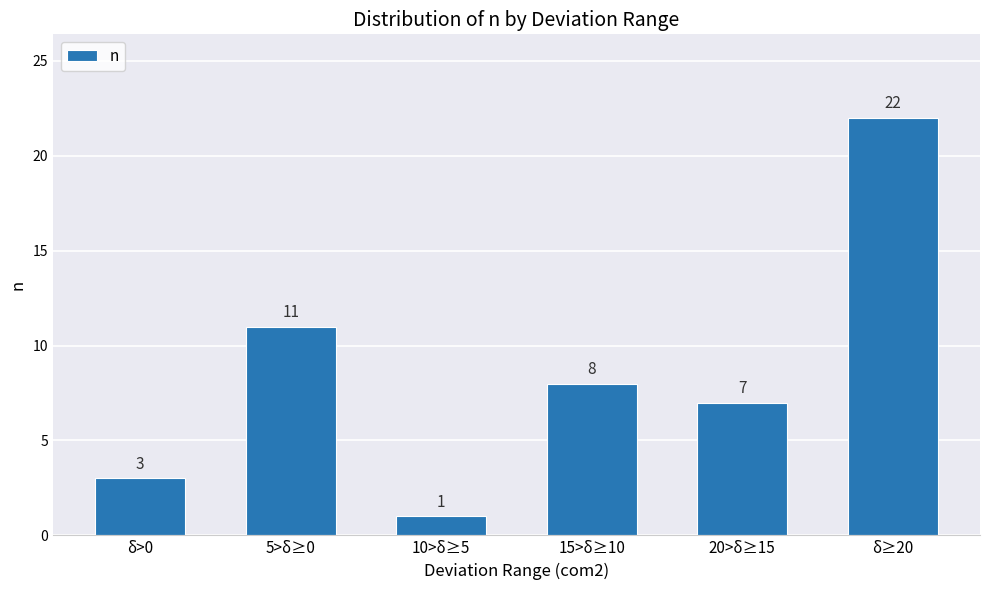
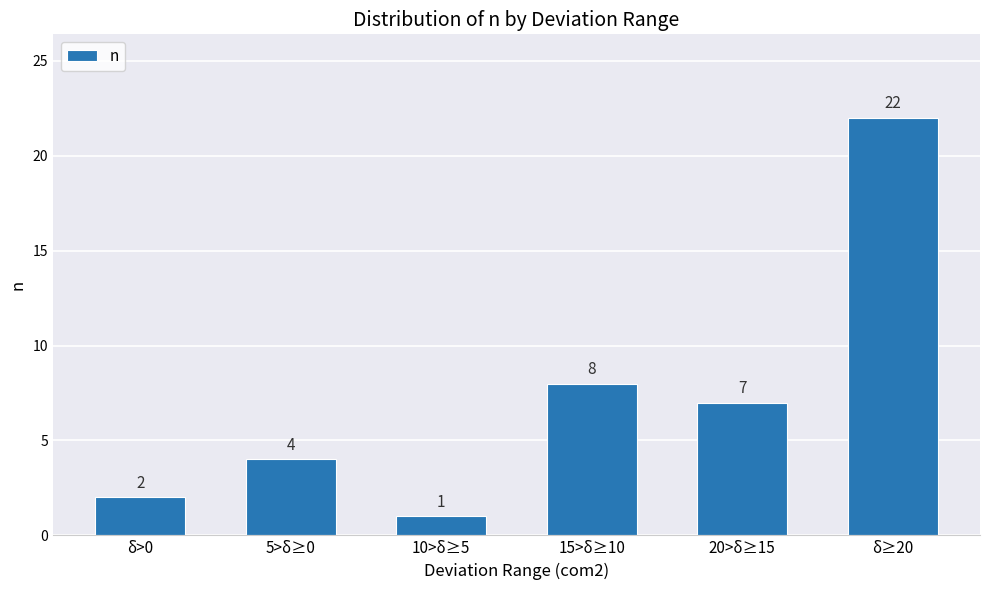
δ>0: 3 -> 2
5>δ≥0: 11 -> 4
